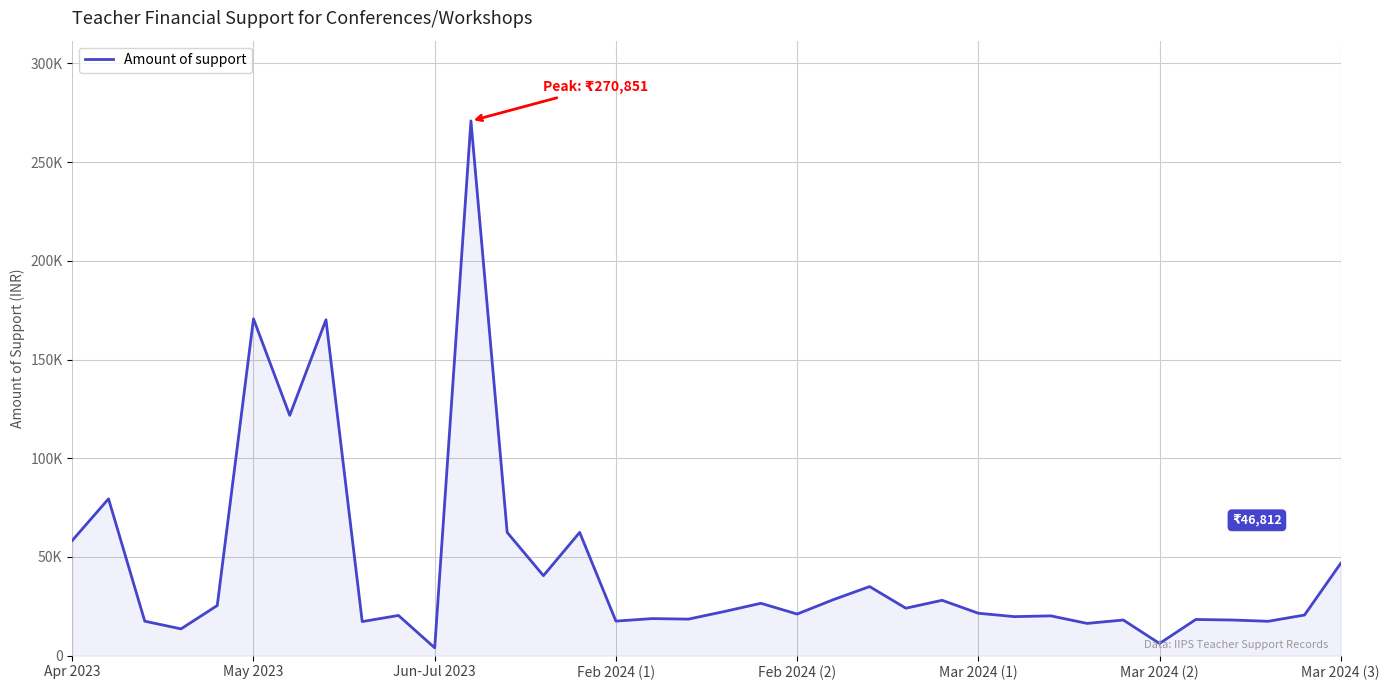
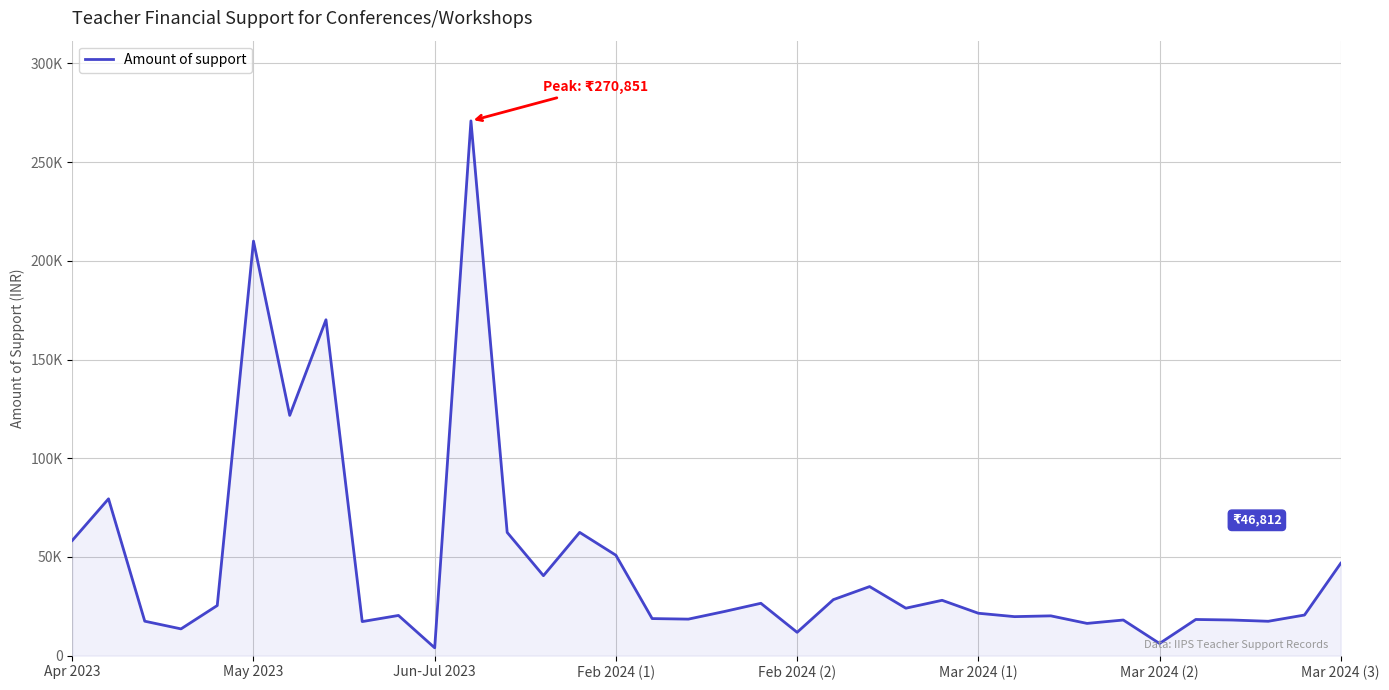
May 2023: 171000 -> 210000
Feb 2024 (1): 18000 -> 51000
Feb 2024 (2): 21000 -> 12000
